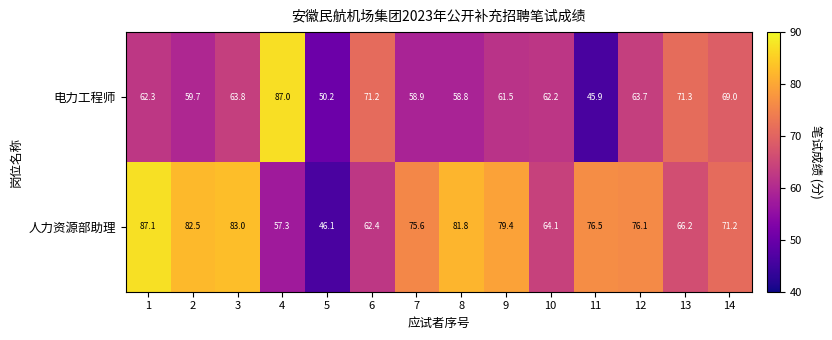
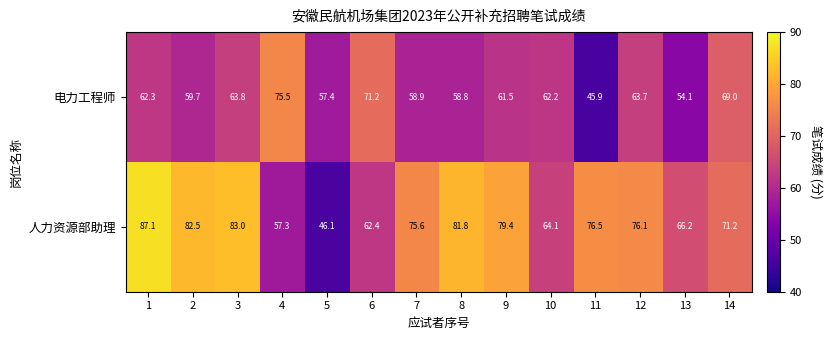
电力工程师, 4: 87.0 -> 75.5
电力工程师, 5: 50.2 -> 57.4
电力工程师, 13: 71.3 -> 54.1
